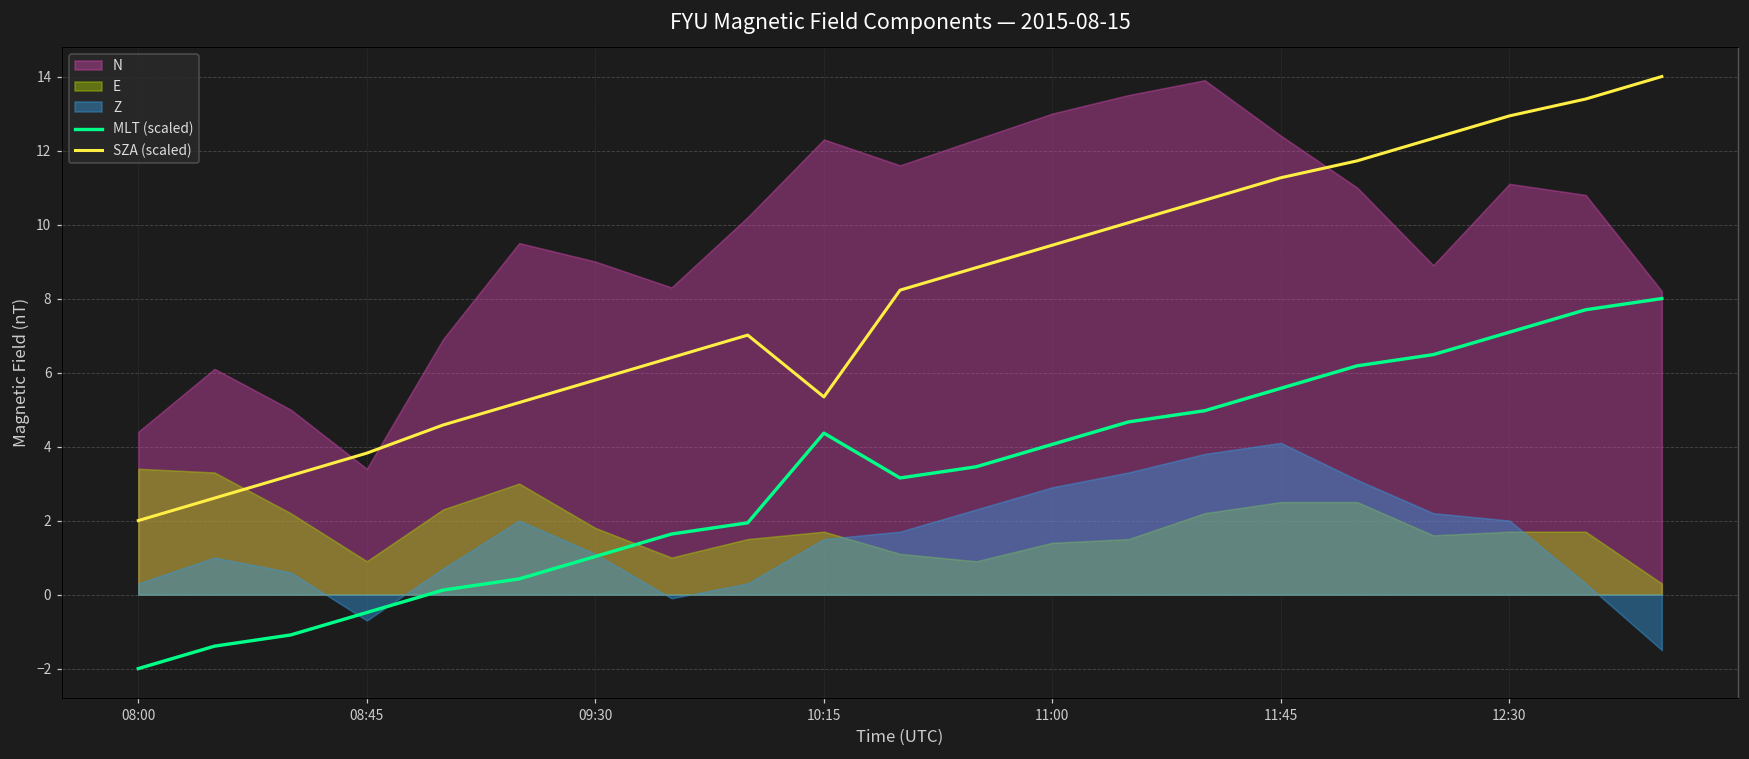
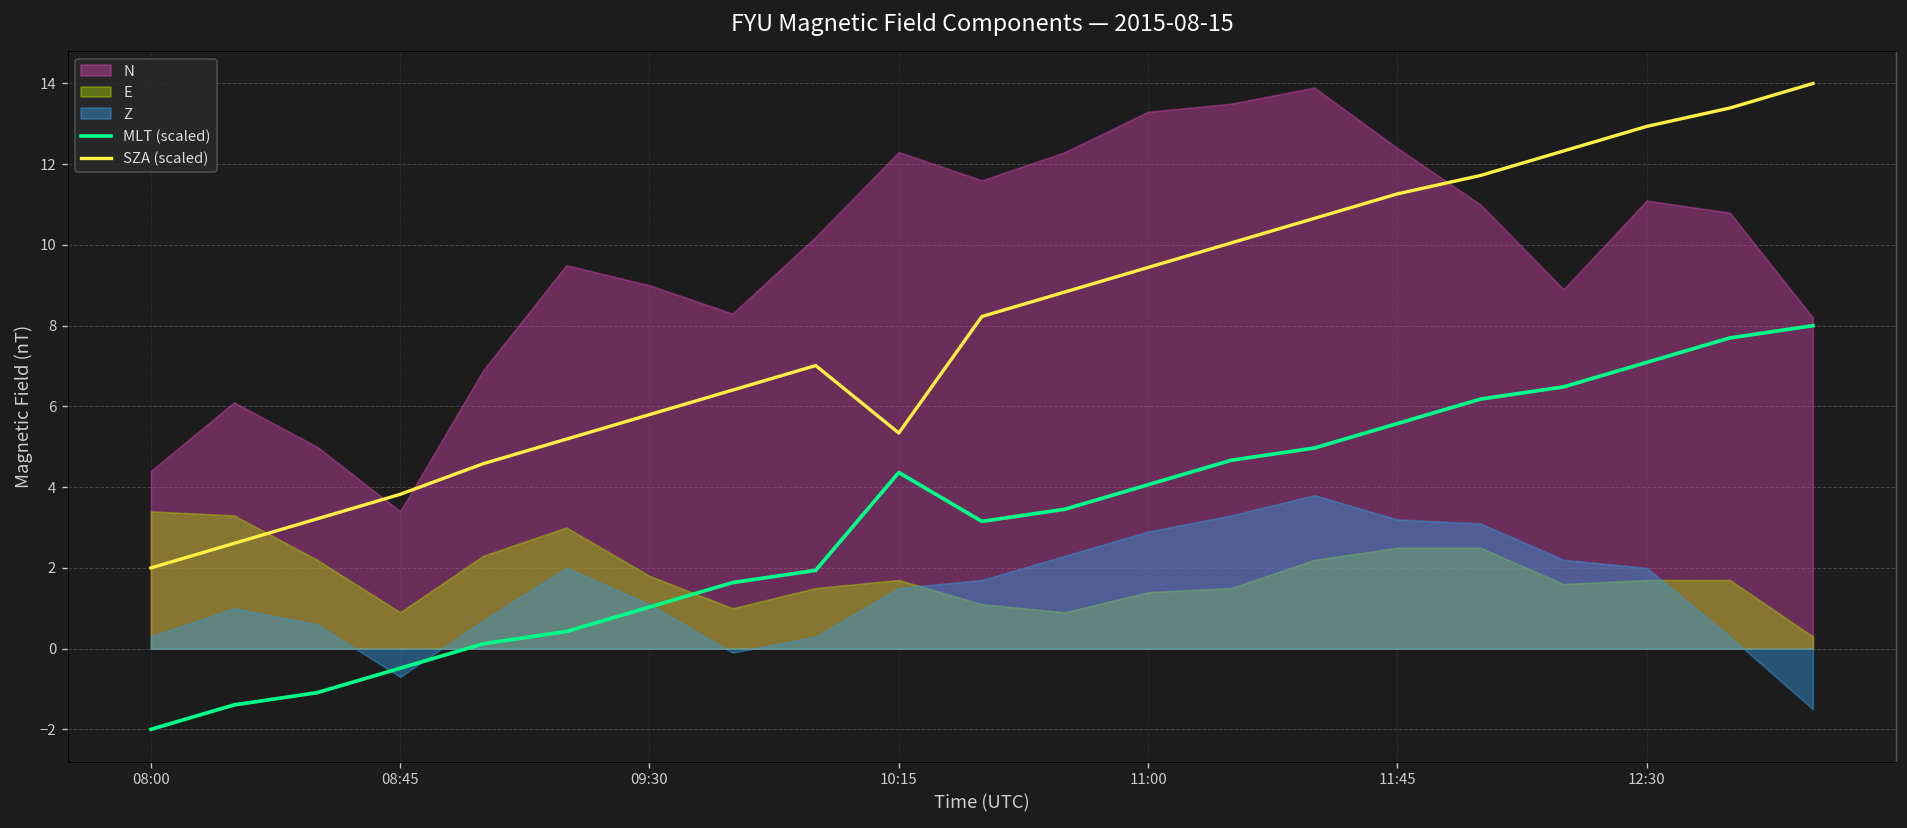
N, 11:00: 13.0 -> 13.3
Z, 11:45: 4.1 -> 3.2
